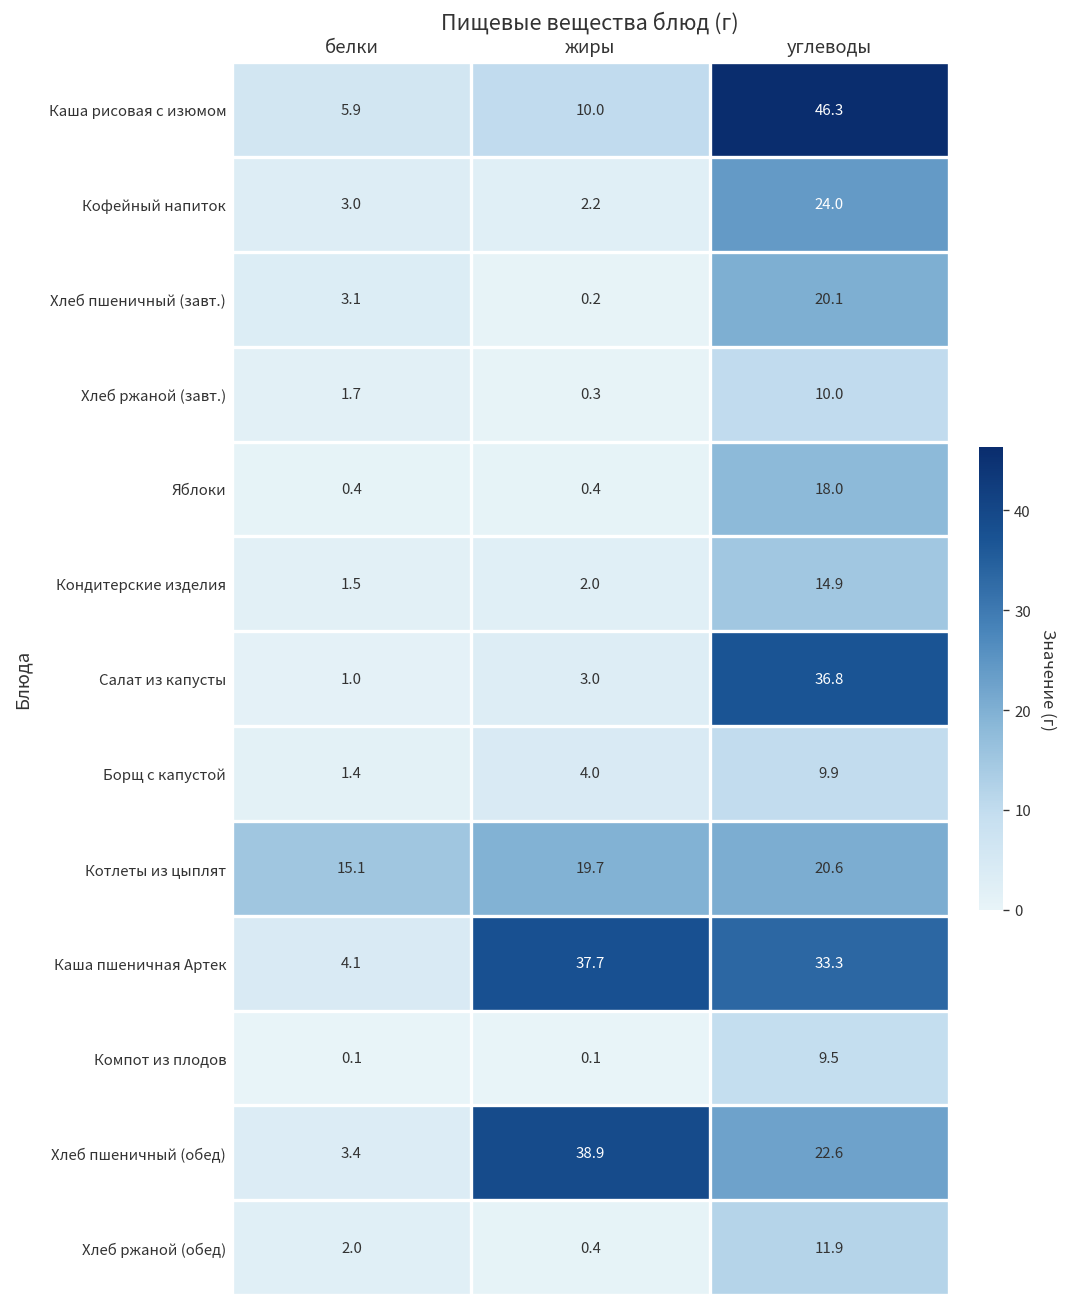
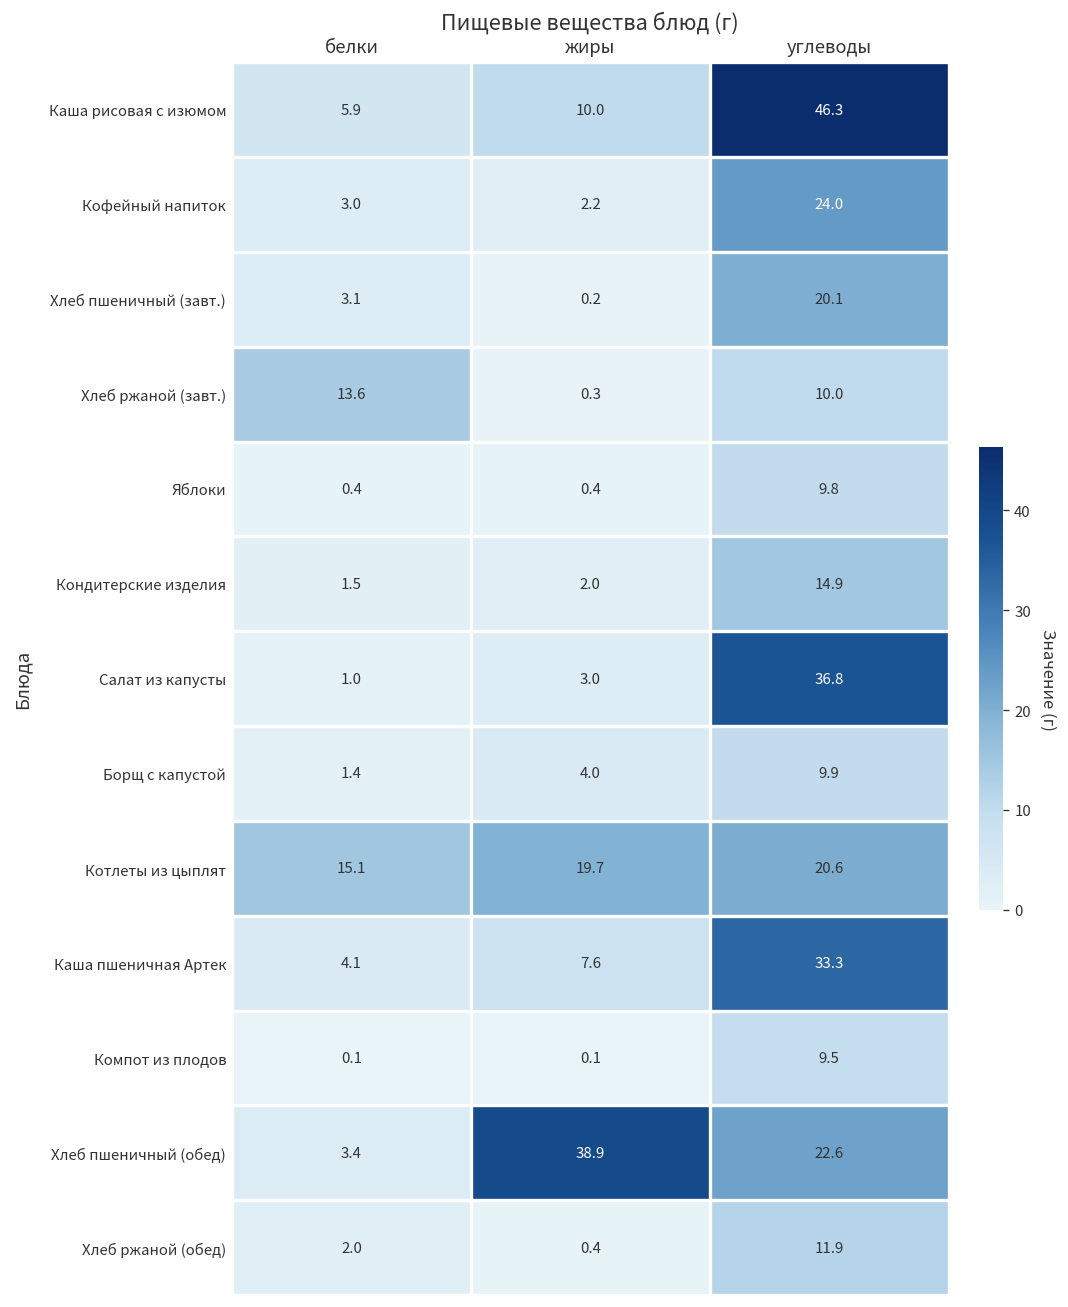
Хлеб ржаной (завт.), белки: 1.7 -> 13.6
Яблоки, углеводы: 18.0 -> 9.8
Каша пшеничная Артек, жиры: 37.7 -> 7.6
